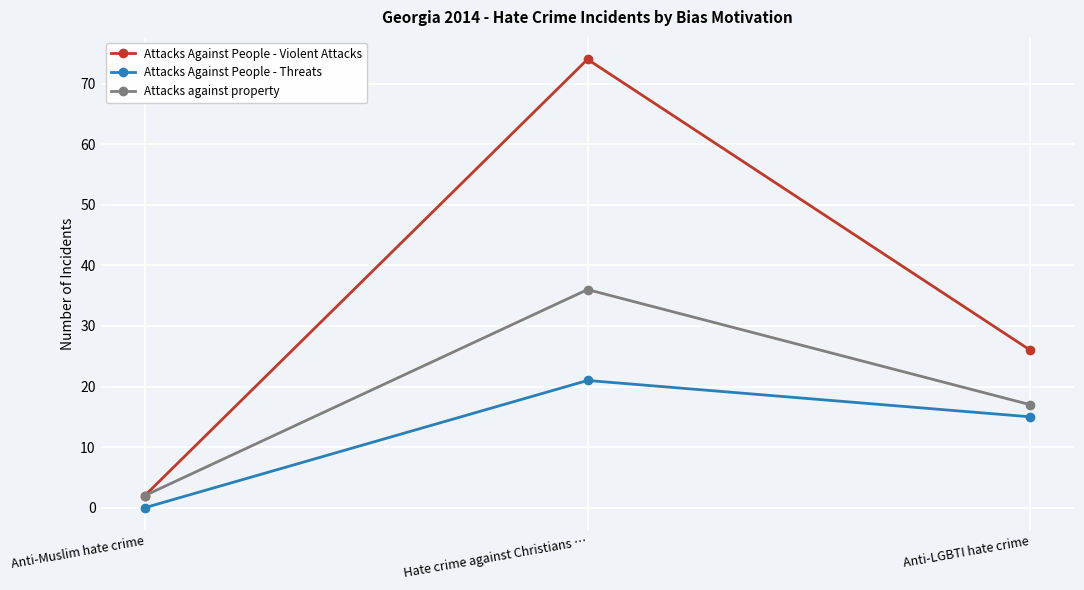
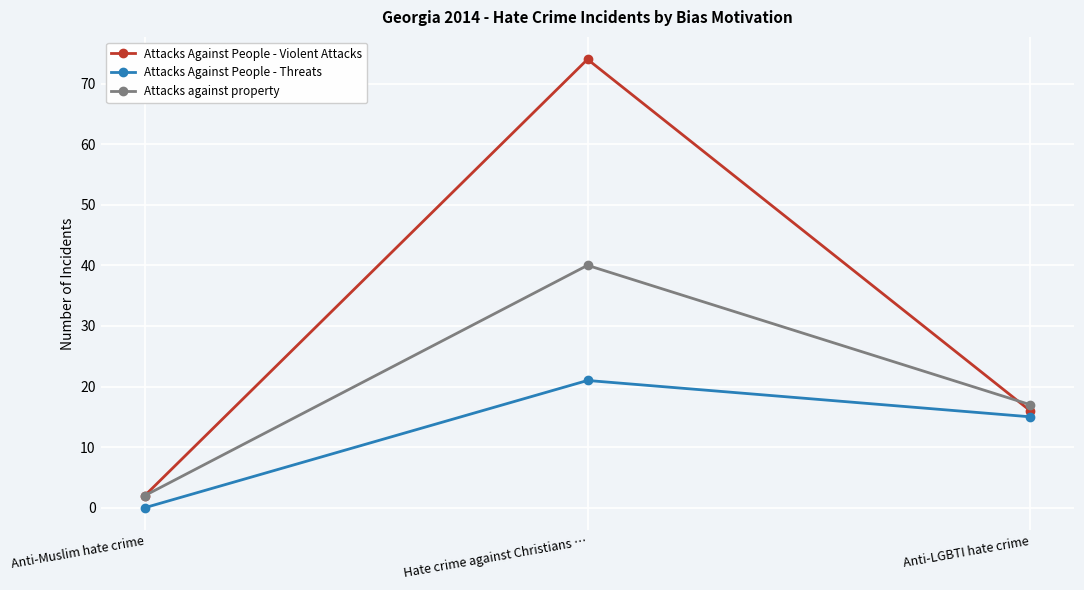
Attacks against property, Hate crime against Christians …: 36 -> 40
Attacks Against People - Violent Attacks, Anti-LGBTI hate crime: 26 -> 16
